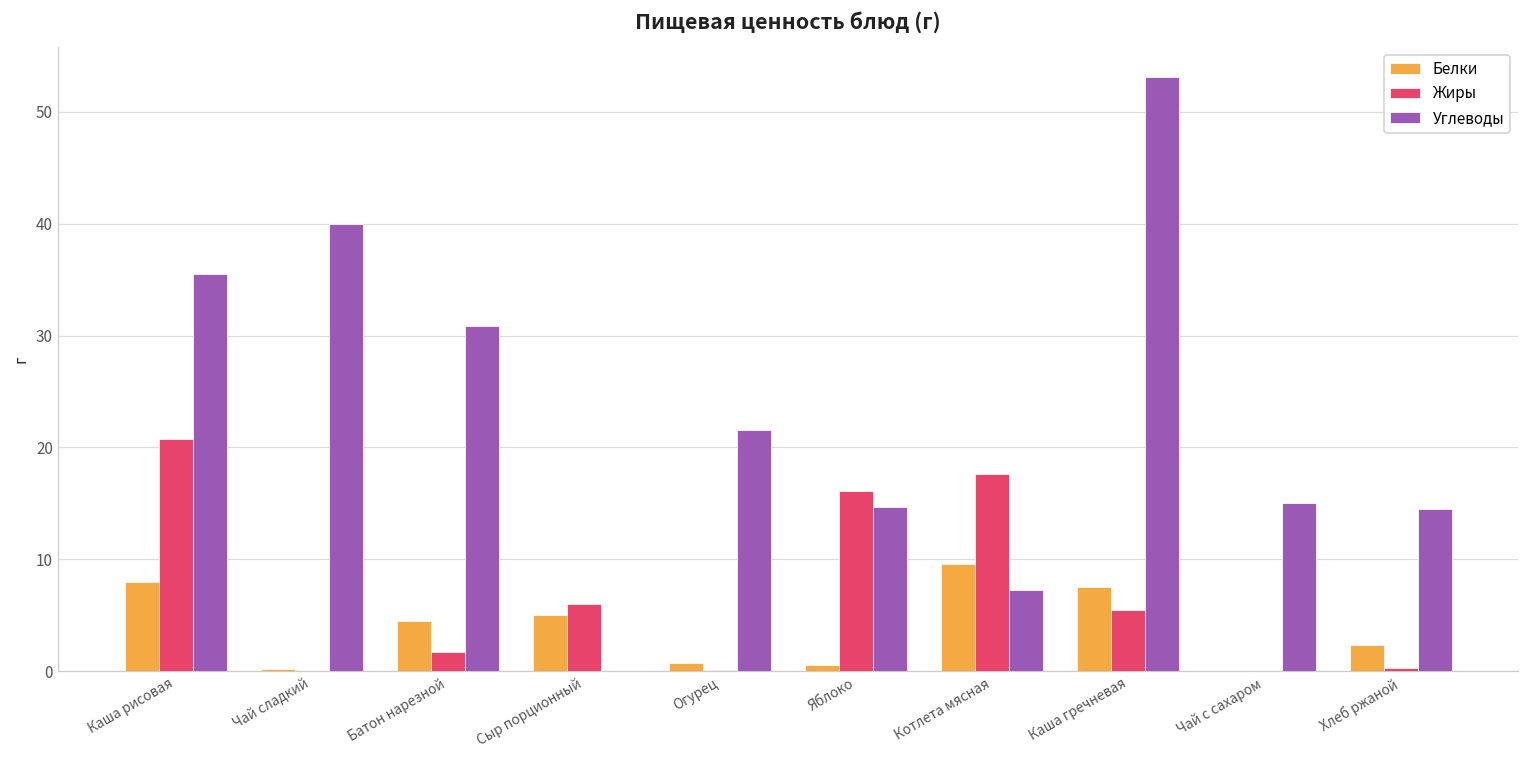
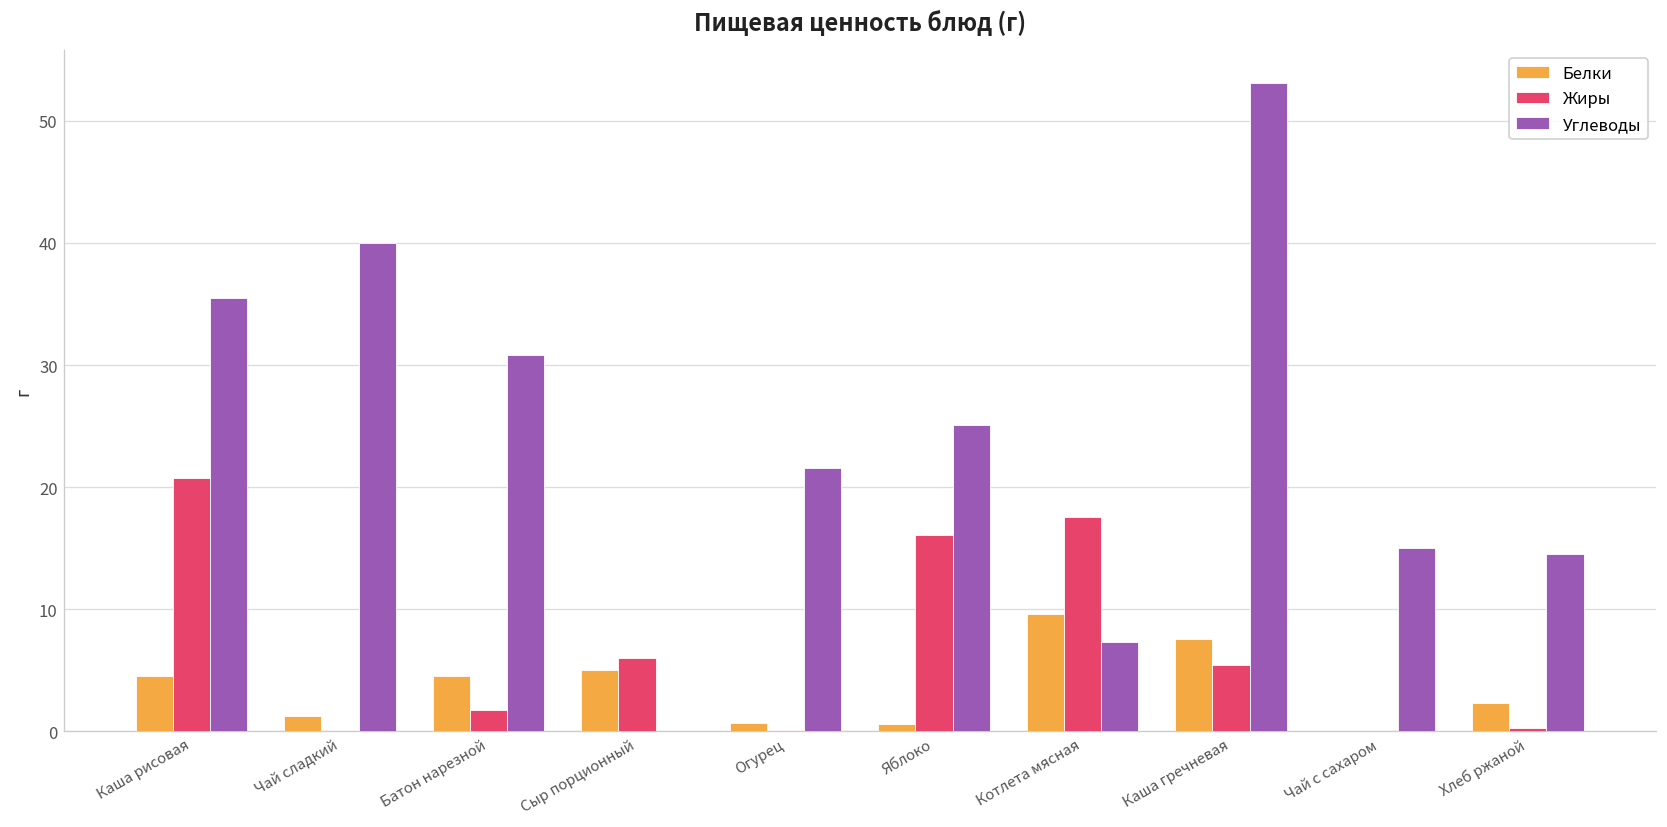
Белки, Каша рисовая: 8.0 -> 4.5
Белки, Чай сладкий: 0.2 -> 1.3
Углеводы, Яблоко: 14.7 -> 25.1
